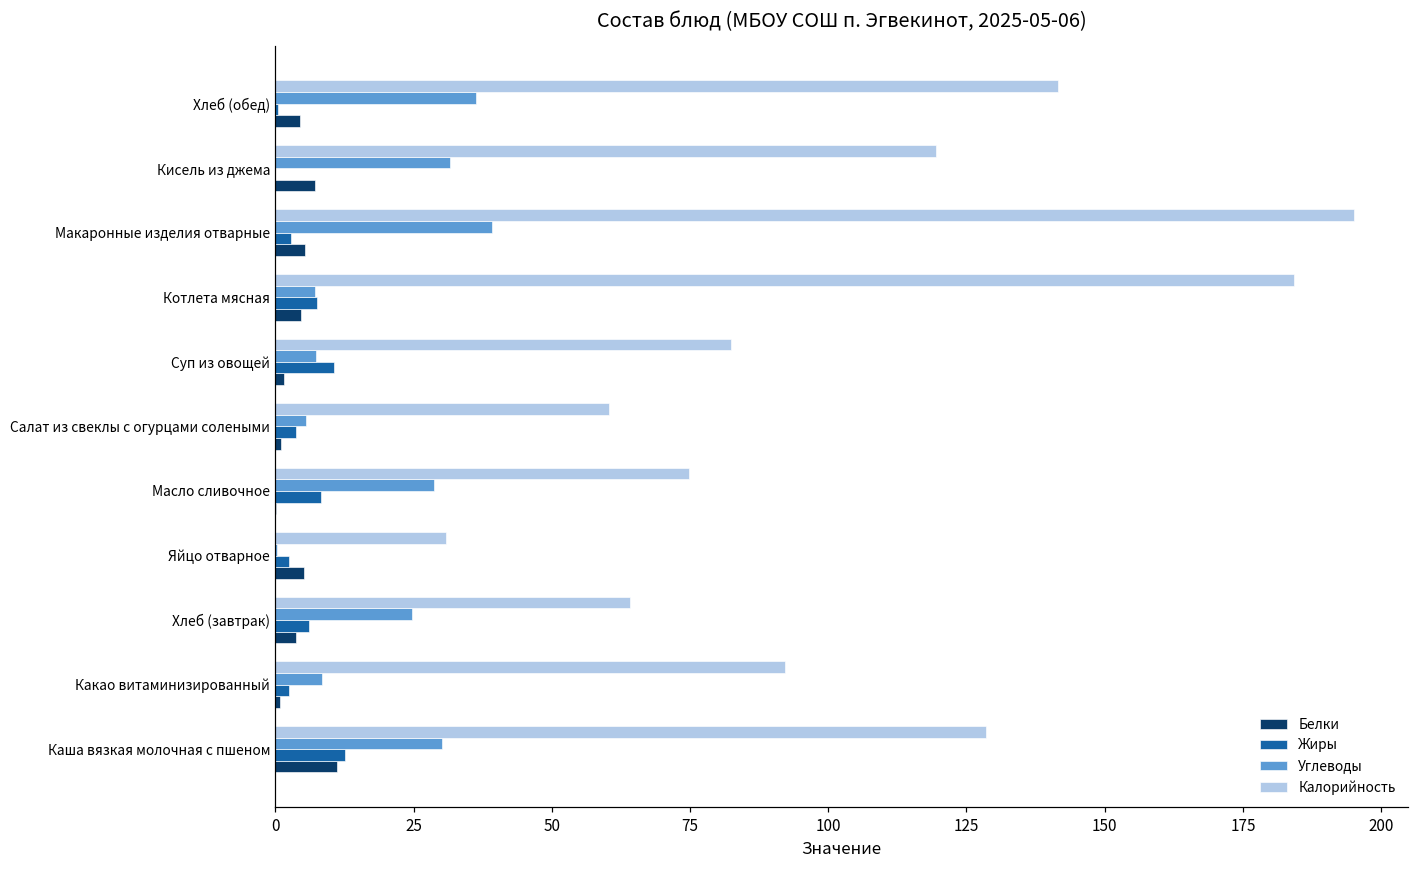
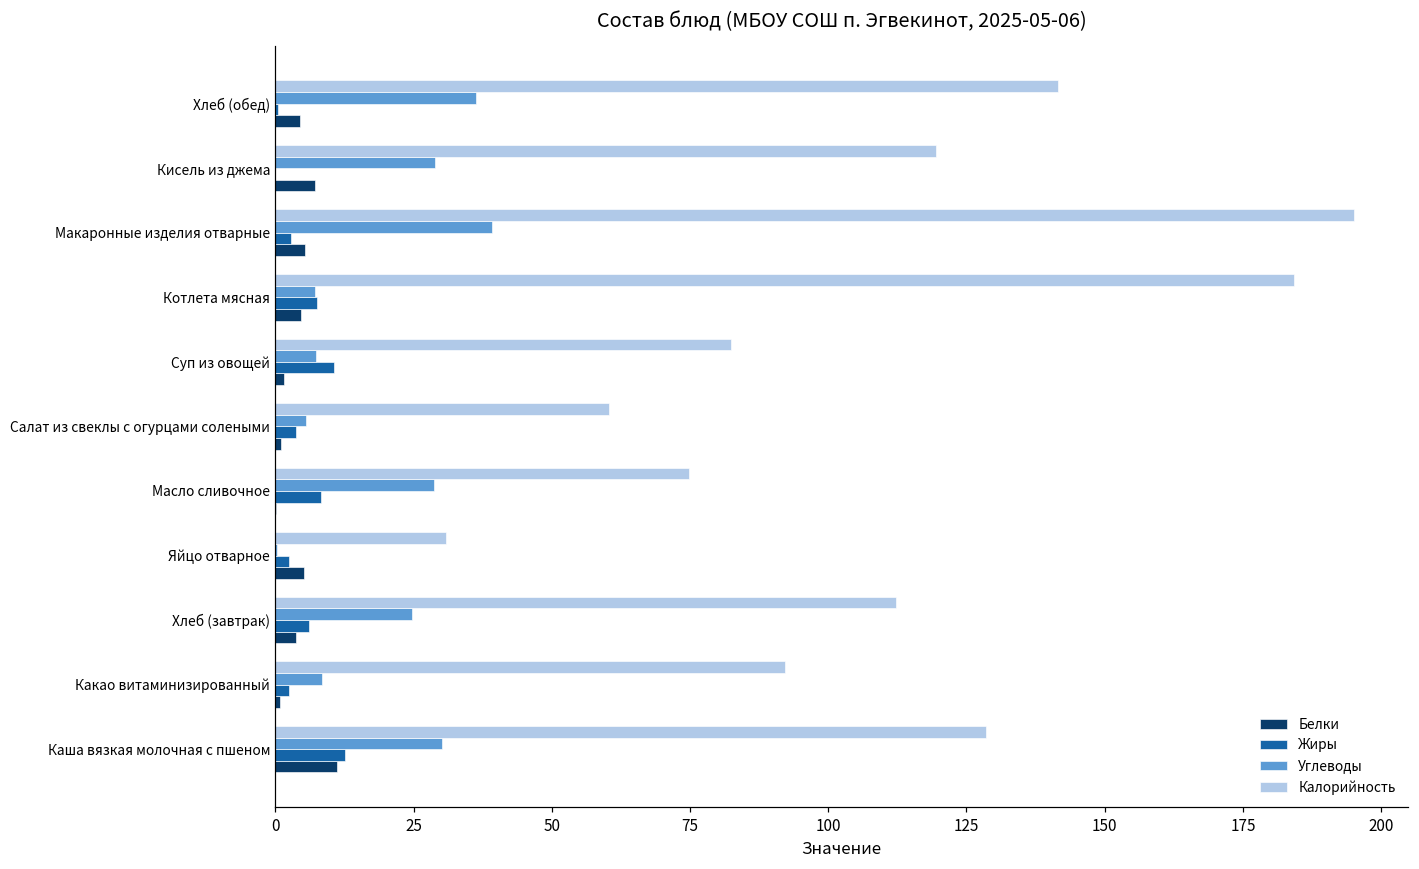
Углеводы, Кисель из джема: 32 -> 29
Калорийность, Хлеб (завтрак): 64 -> 112
